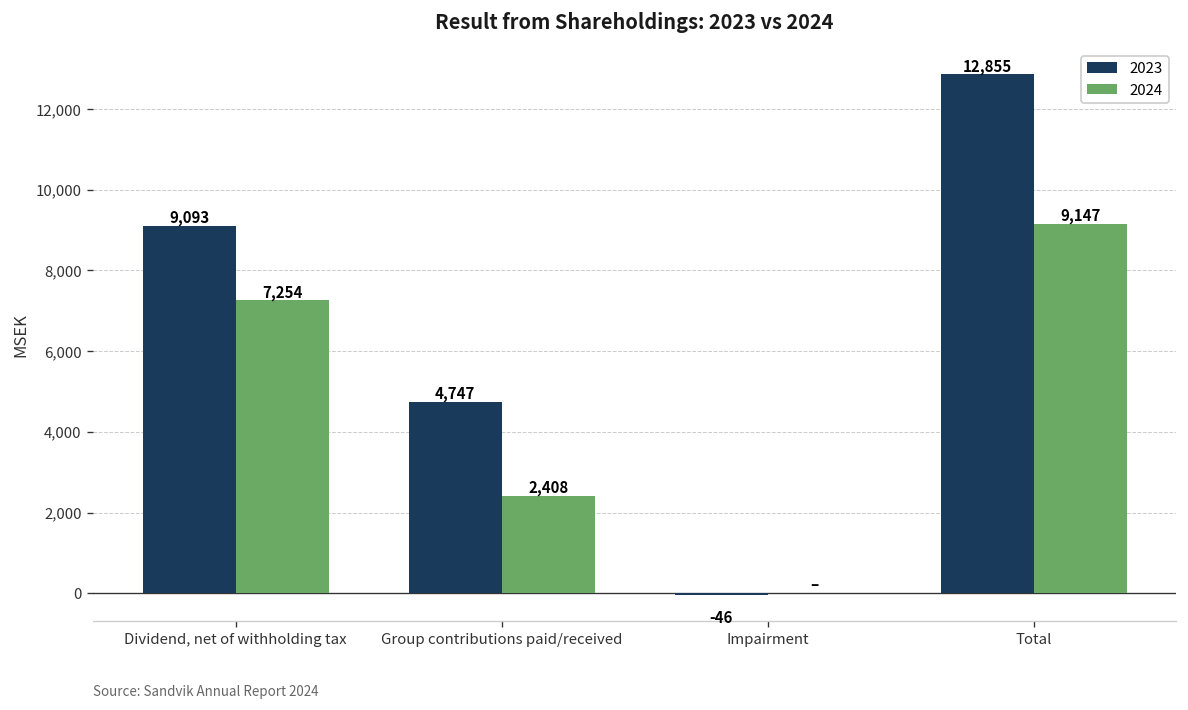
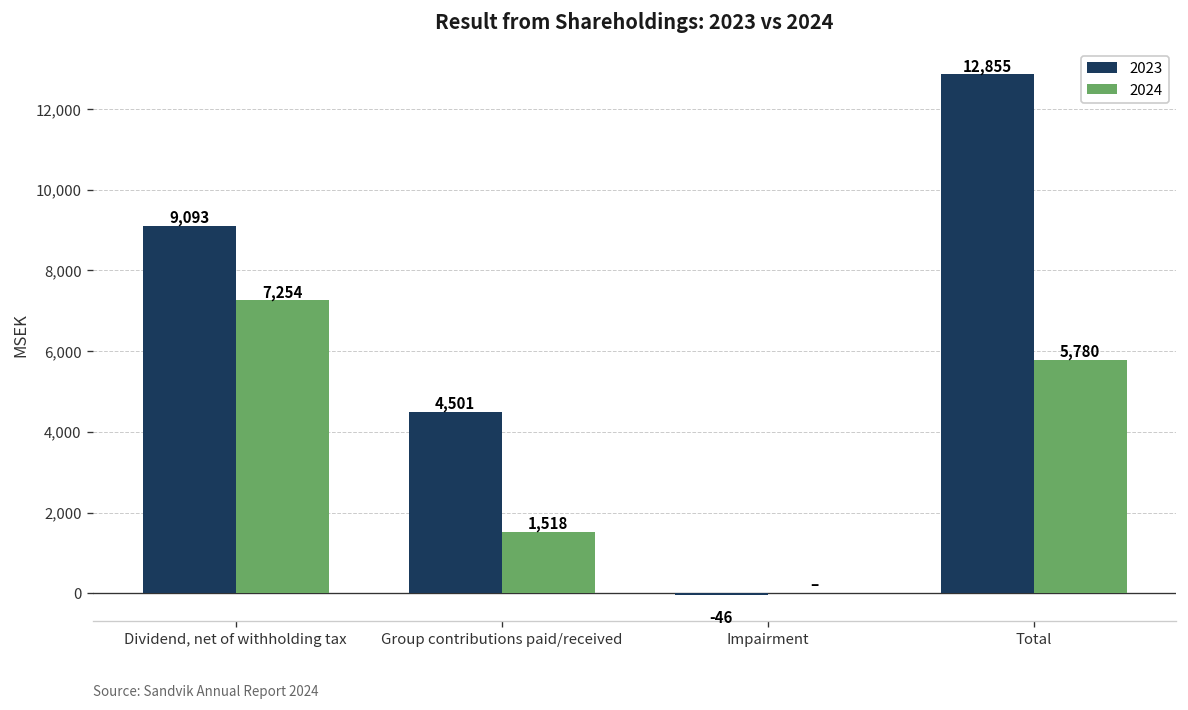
2023, Group contributions paid/received: 4,747 -> 4,501
2024, Group contributions paid/received: 2,408 -> 1,518
2024, Total: 9,147 -> 5,780
